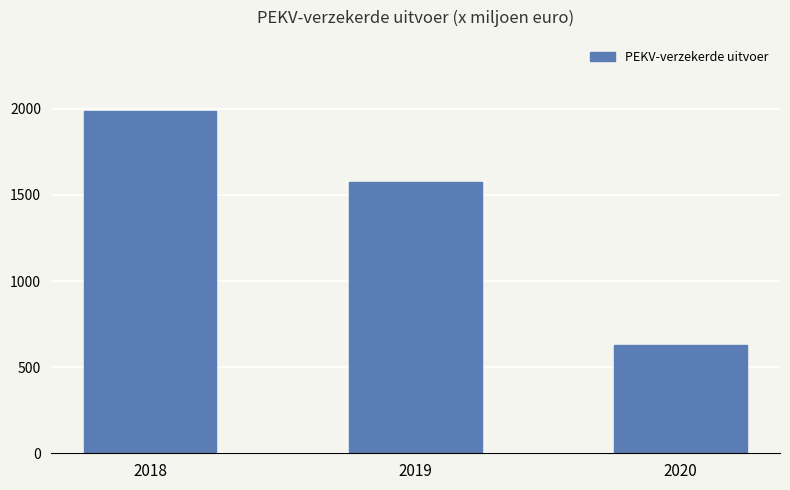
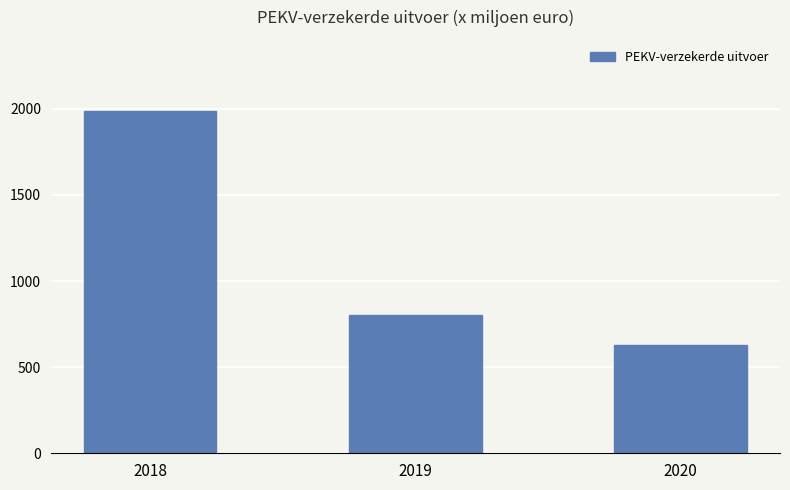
2019: 1580 -> 800
